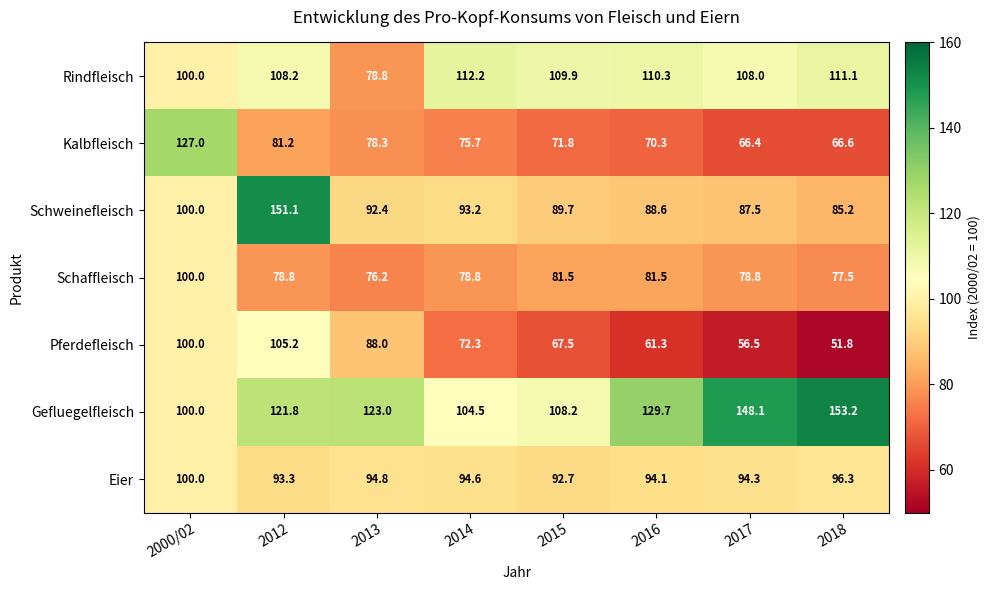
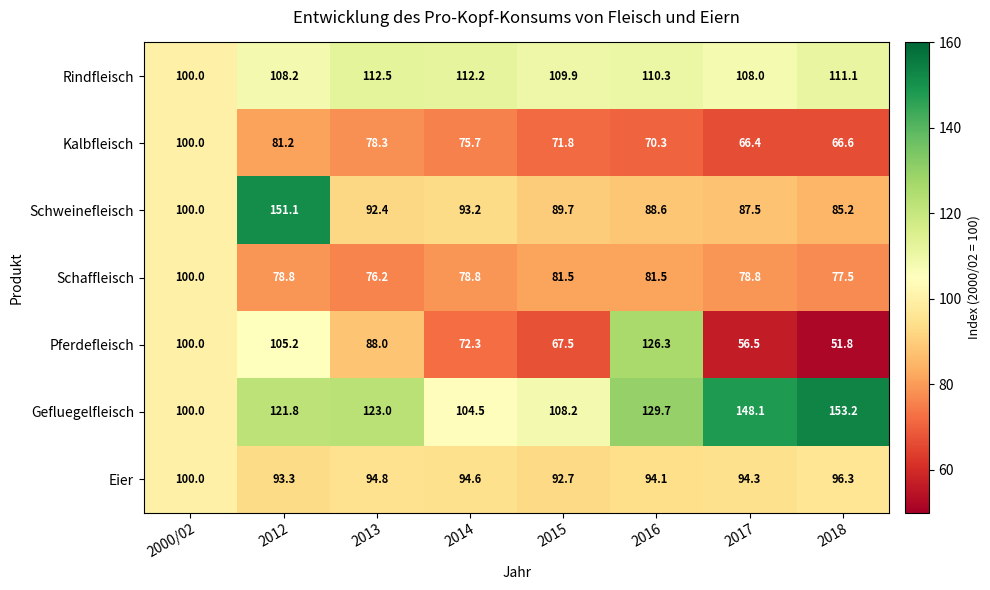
Rindfleisch, 2013: 78.8 -> 112.5
Kalbfleisch, 2000/02: 127.0 -> 100.0
Pferdefleisch, 2016: 61.3 -> 126.3
